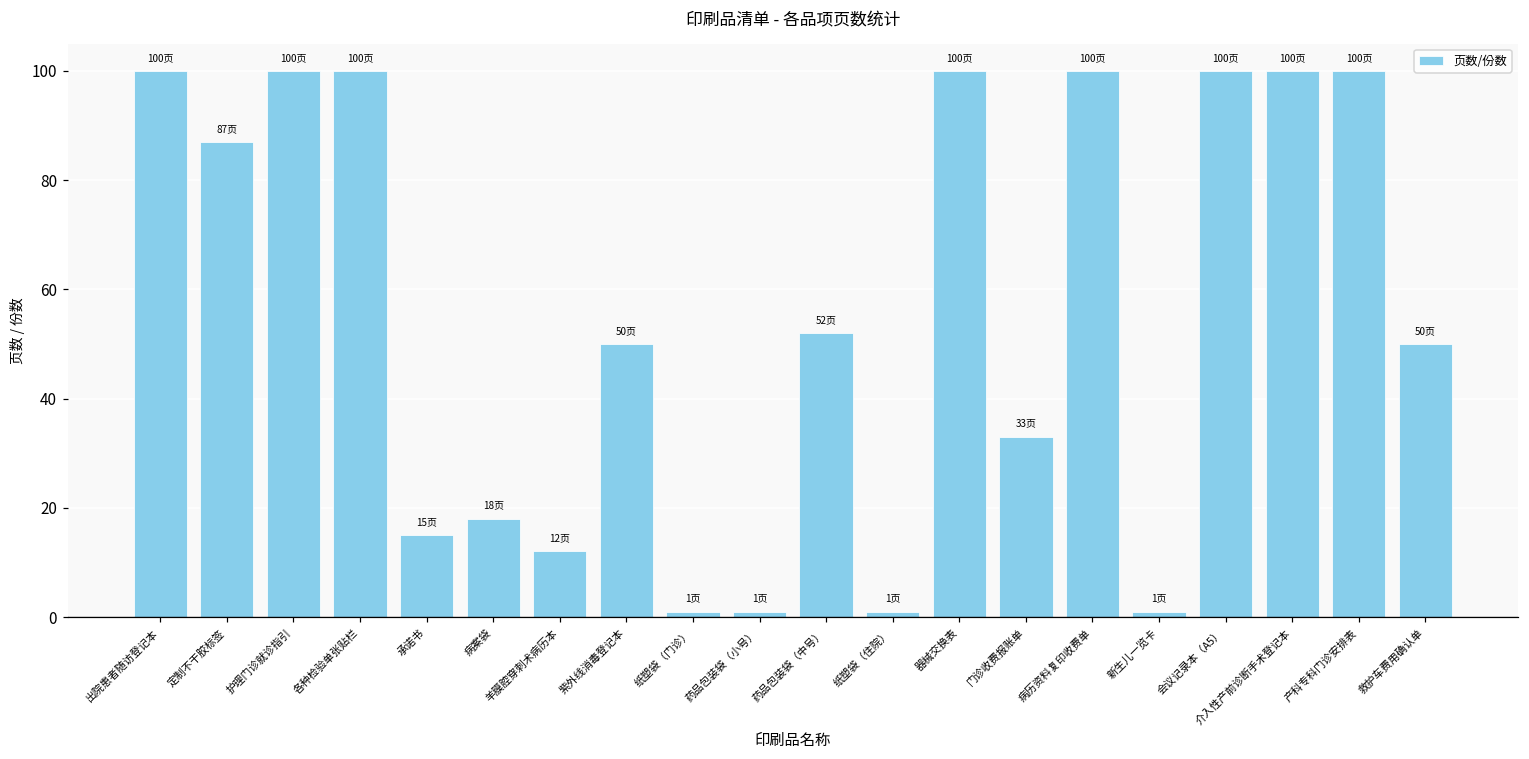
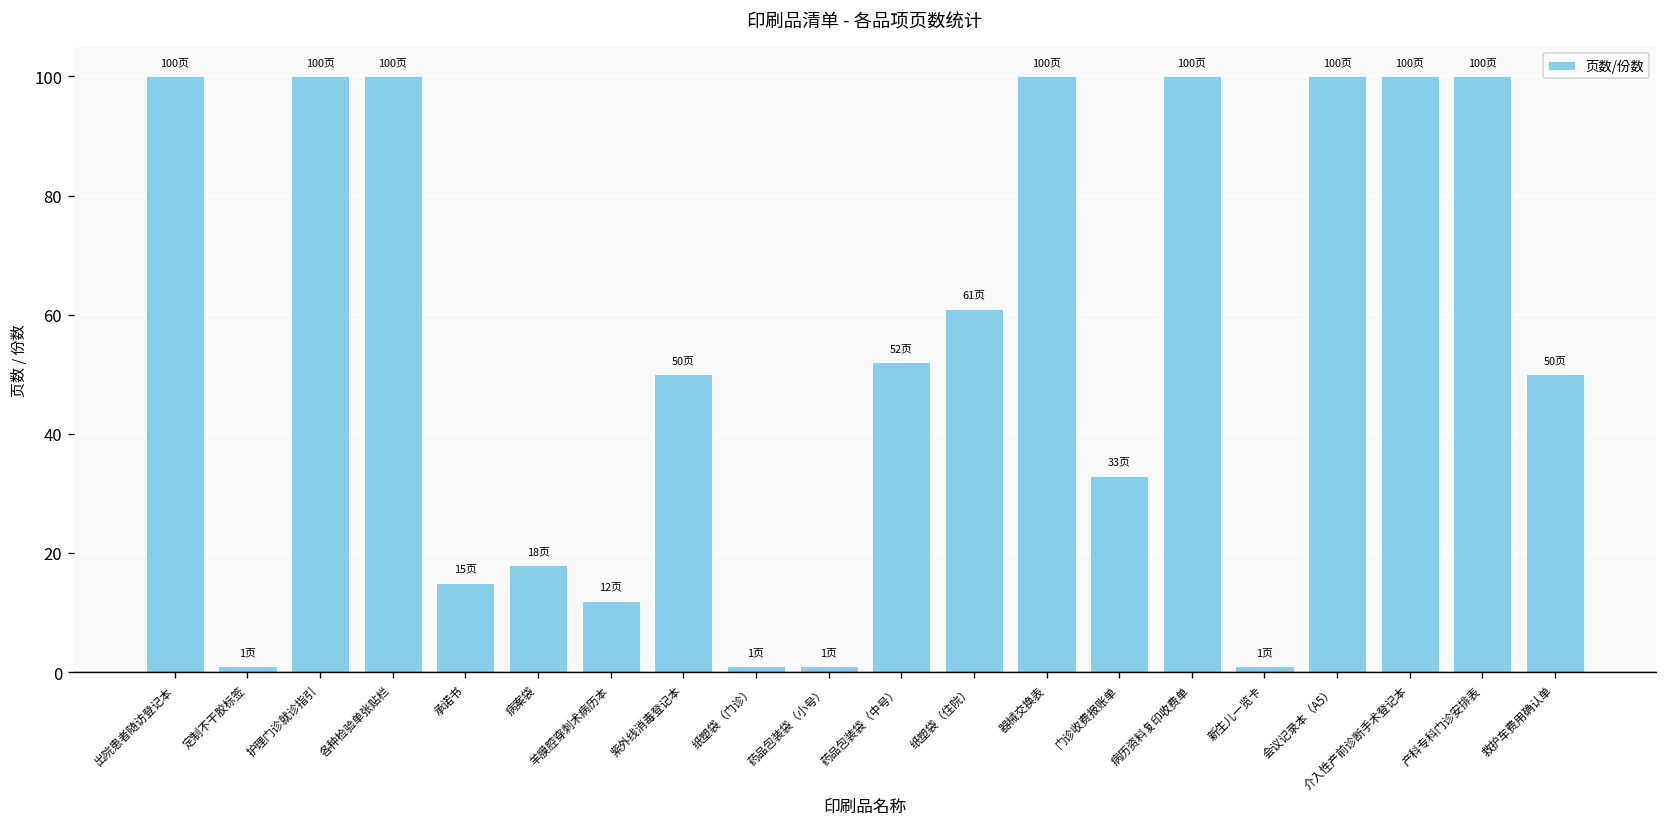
定制不干胶标签: 87页 -> 1页
纸塑袋（住院）: 1页 -> 61页
